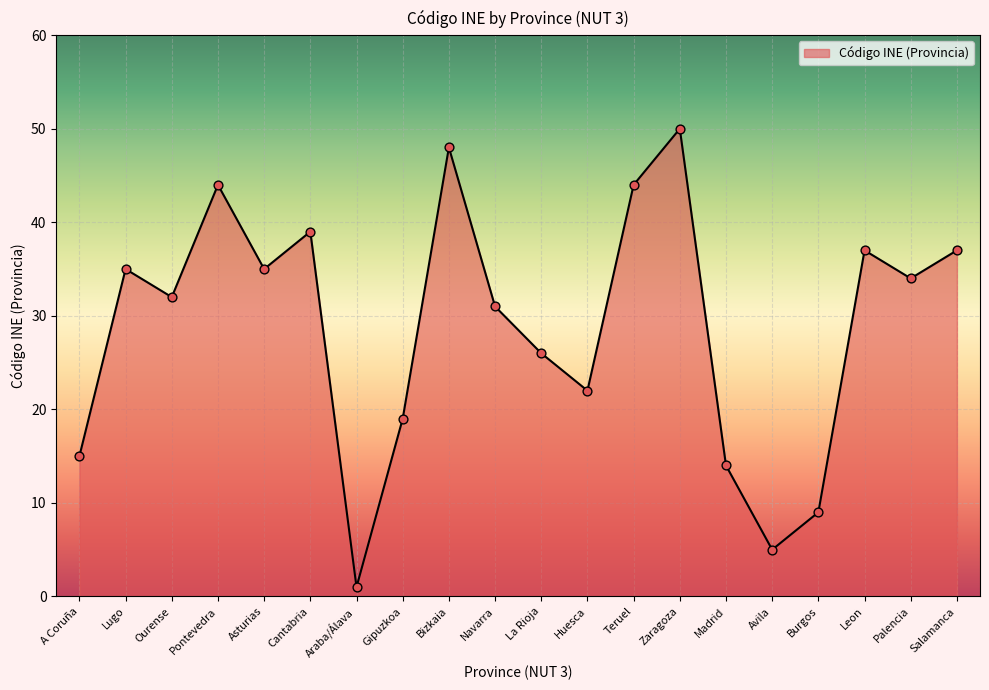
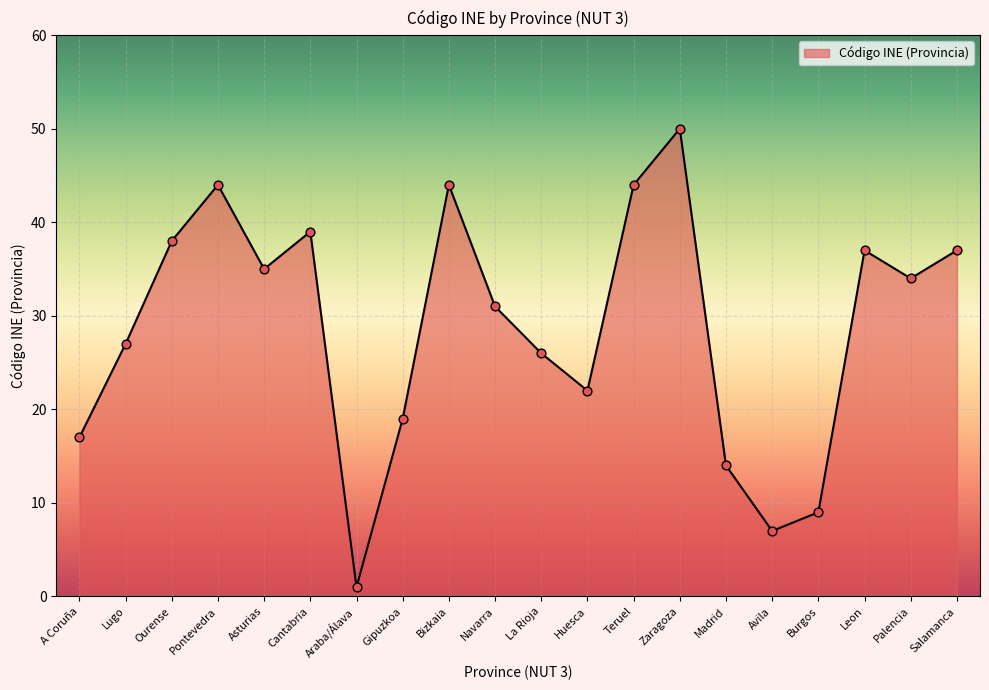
A Coruña: 15 -> 17
Lugo: 35 -> 27
Ourense: 32 -> 38
Bizkaia: 48 -> 44
Avila: 5 -> 7
